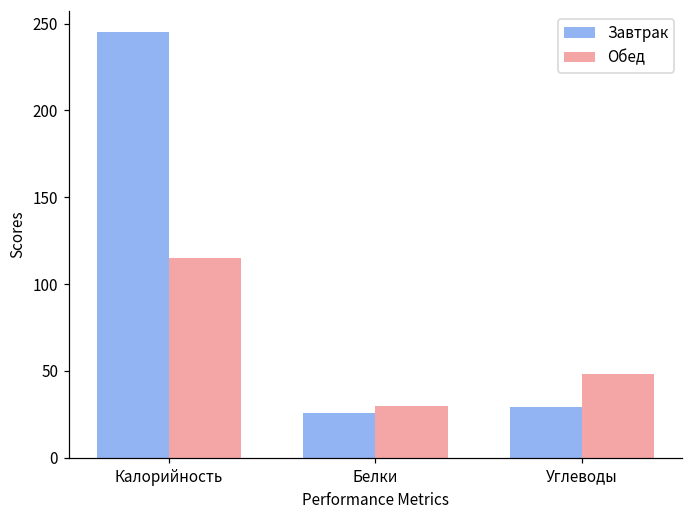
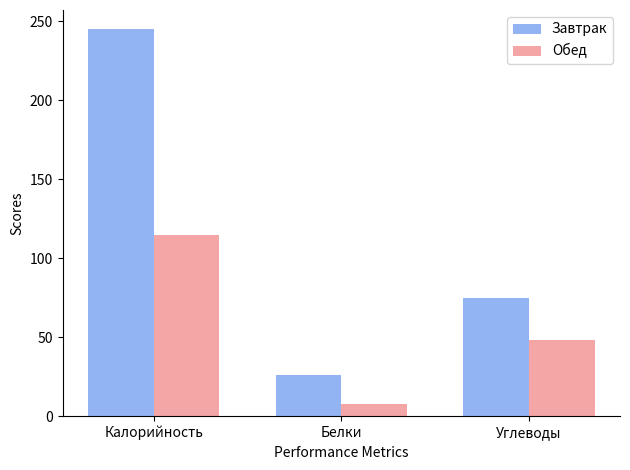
Обед, Белки: 30 -> 8
Завтрак, Углеводы: 29 -> 75
